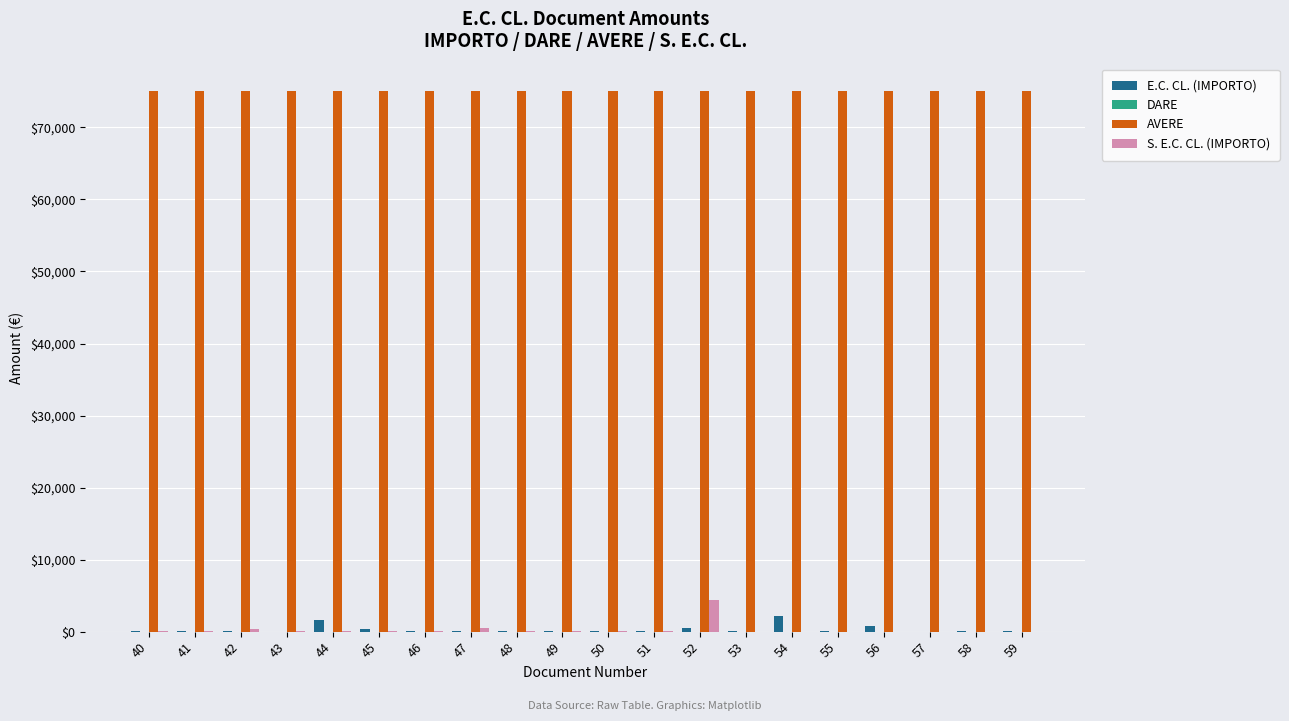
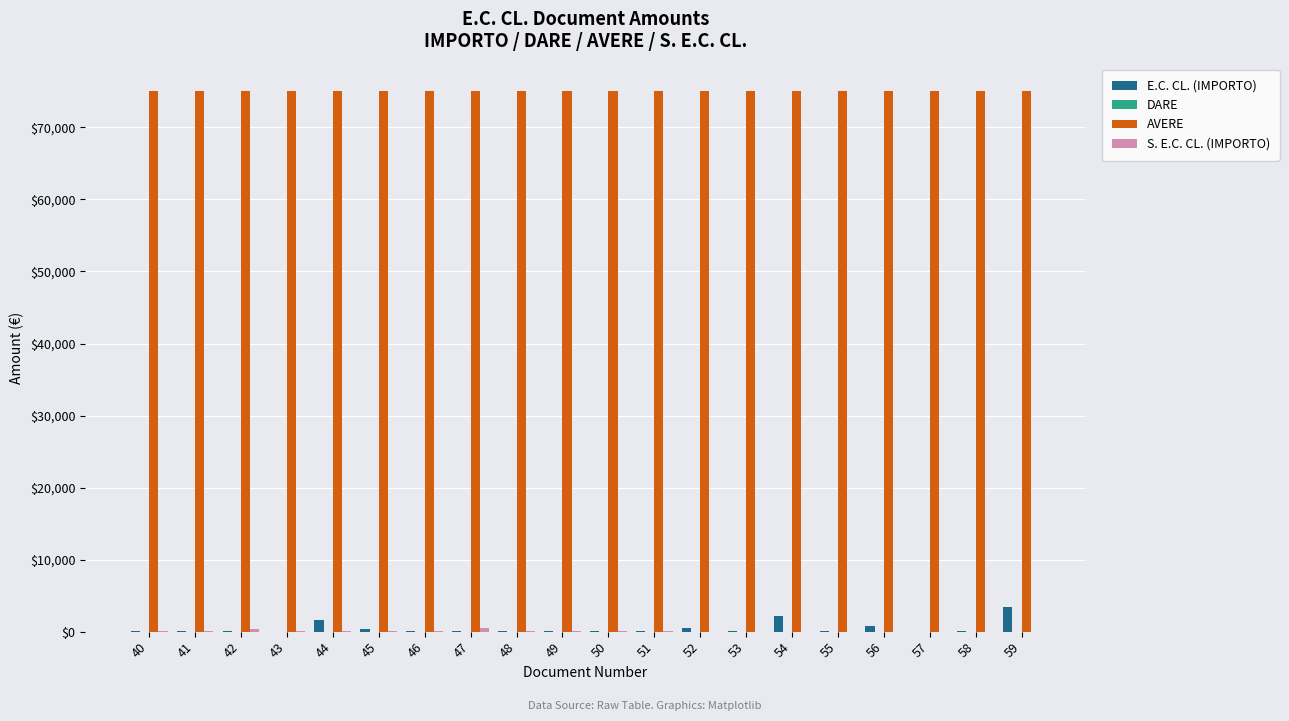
S. E.C. CL. (IMPORTO), 52: $4,000 -> $0
E.C. CL. (IMPORTO), 59: $0 -> $3,000
